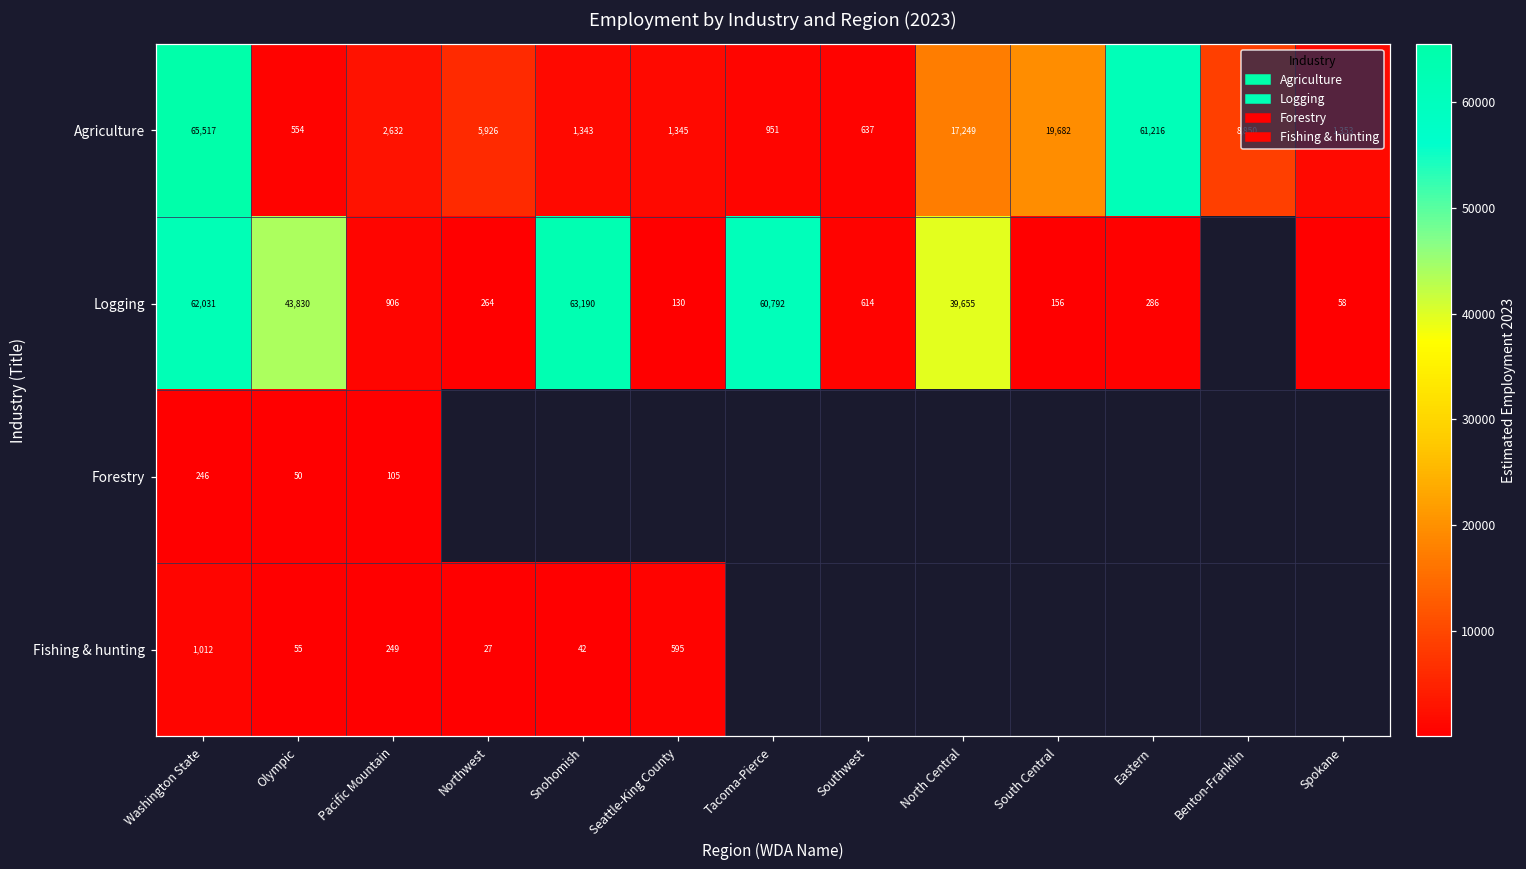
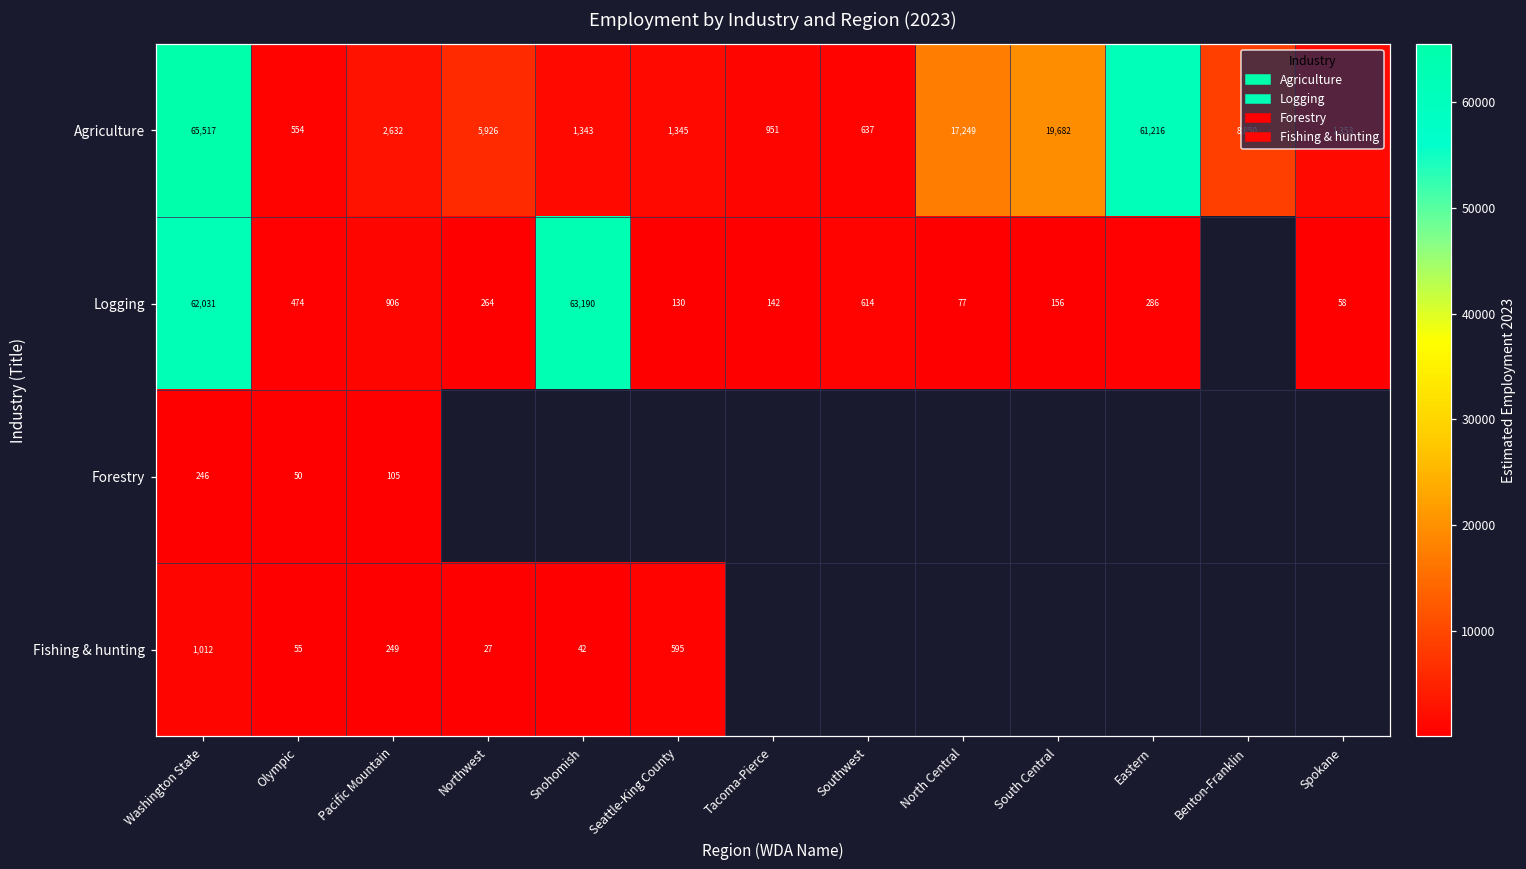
Logging, Olympic: 43,830 -> 474
Logging, Tacoma-Pierce: 60,792 -> 142
Logging, North Central: 39,655 -> 77
